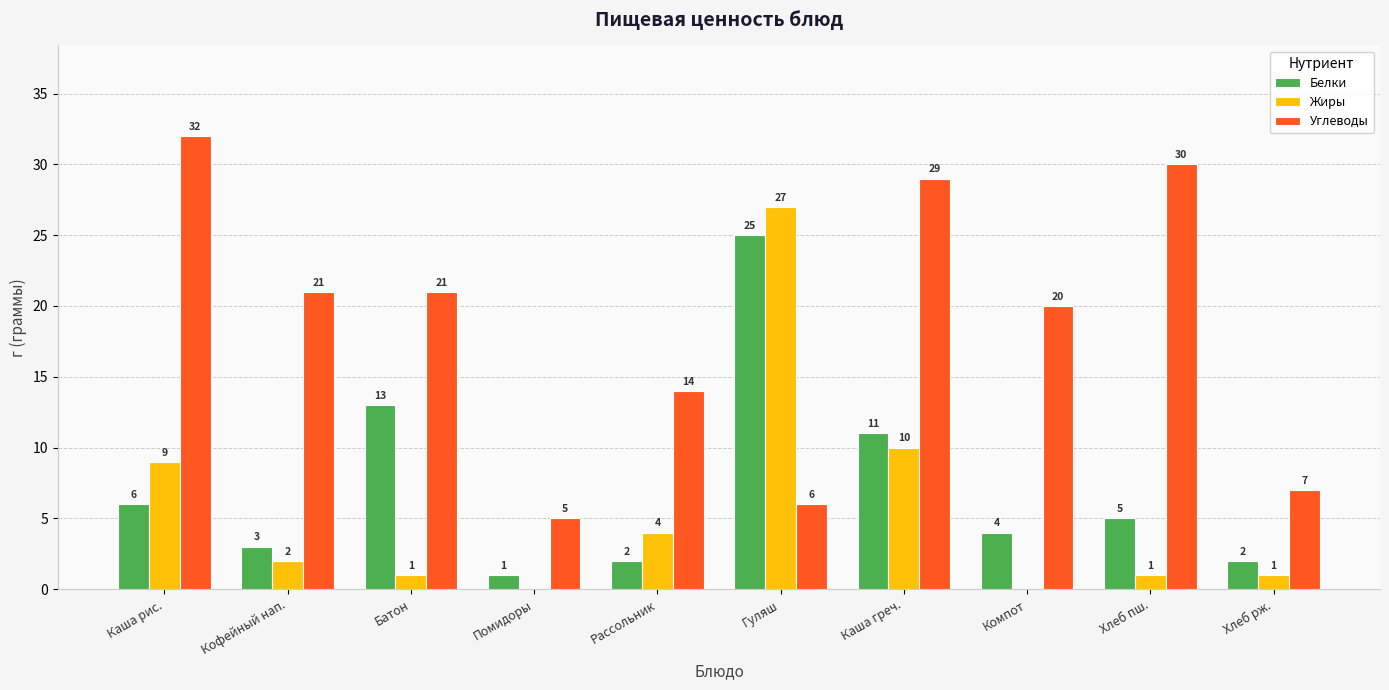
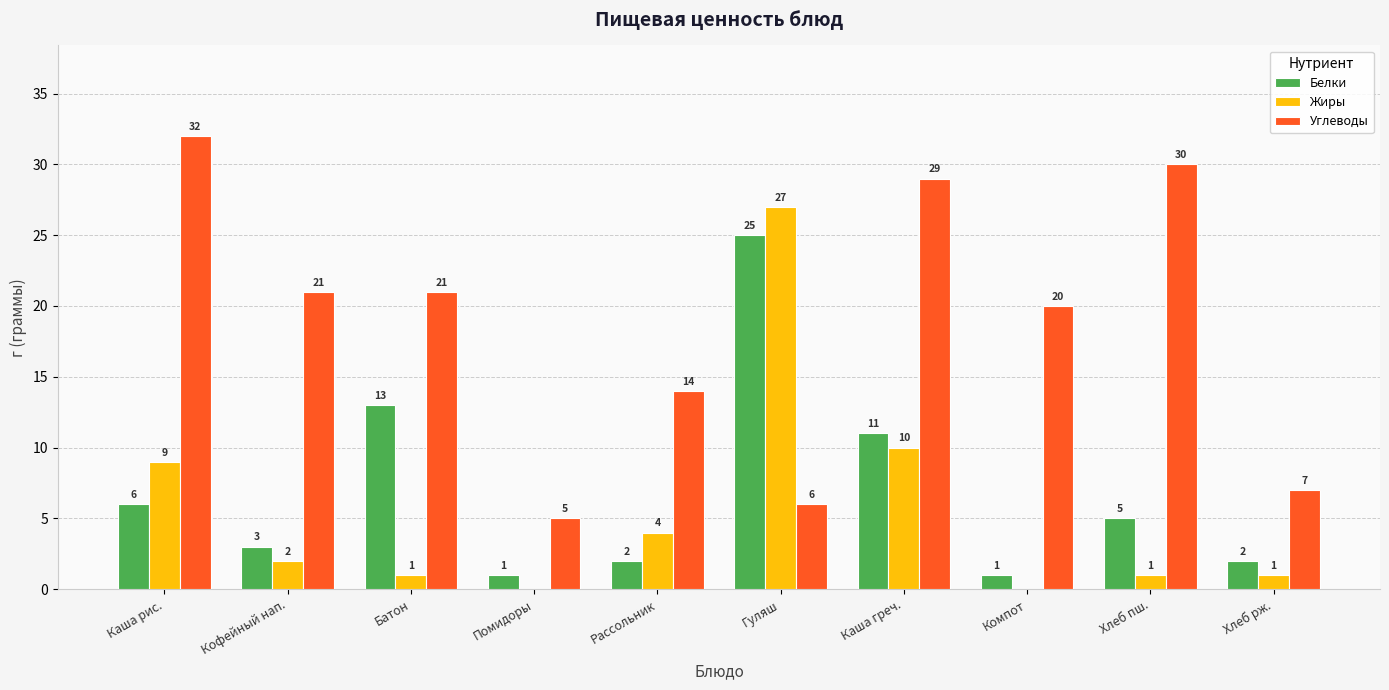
Белки, Компот: 4 -> 1
